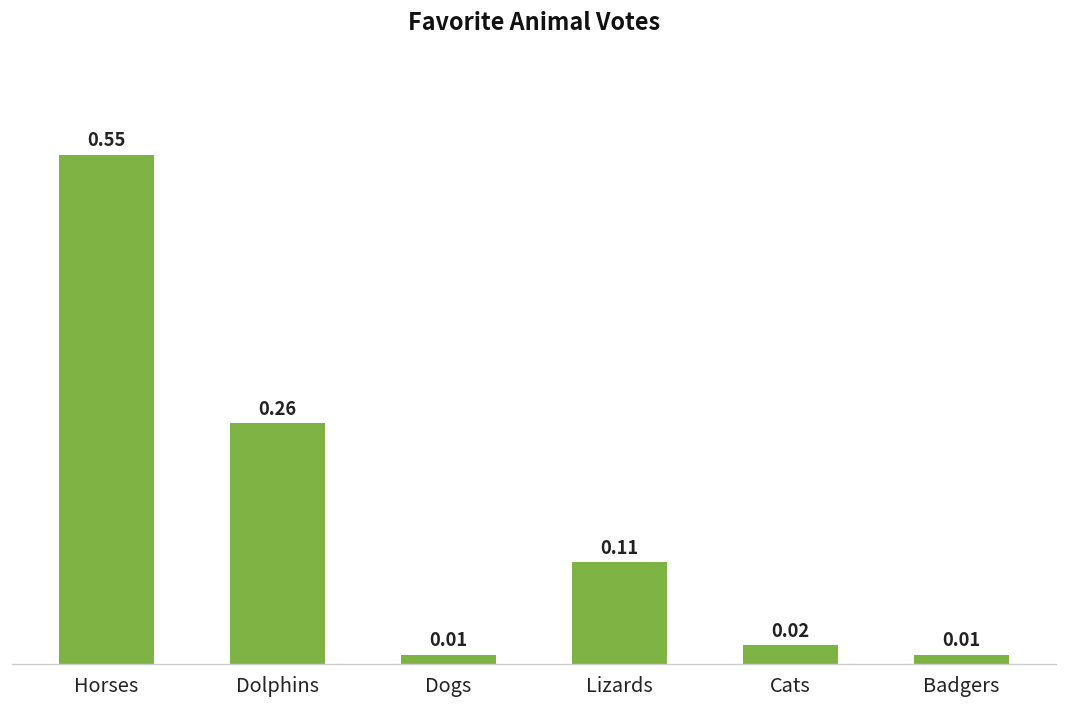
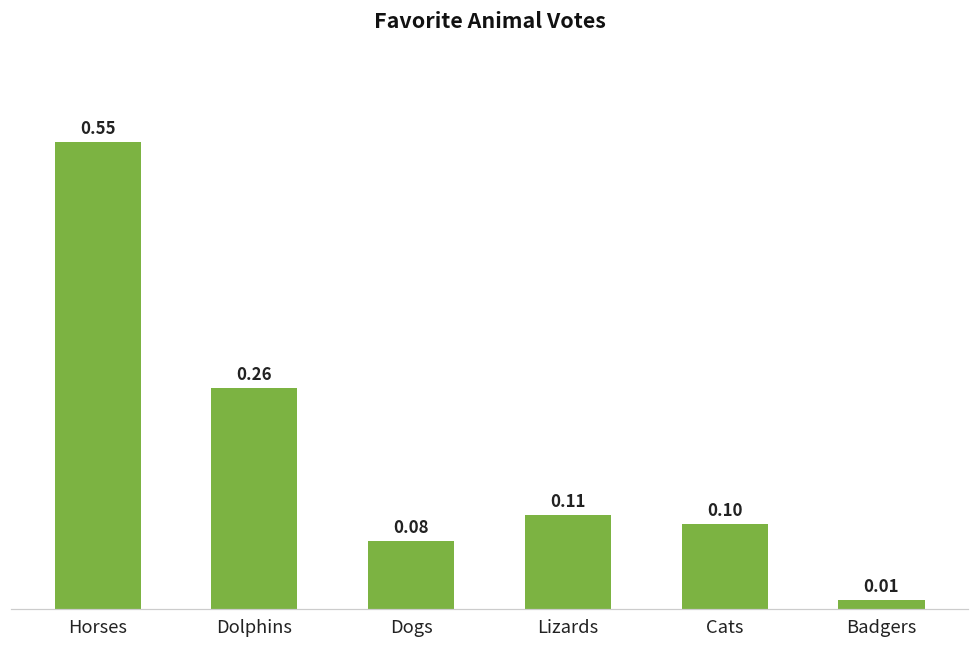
Dogs: 0.01 -> 0.08
Cats: 0.02 -> 0.10
